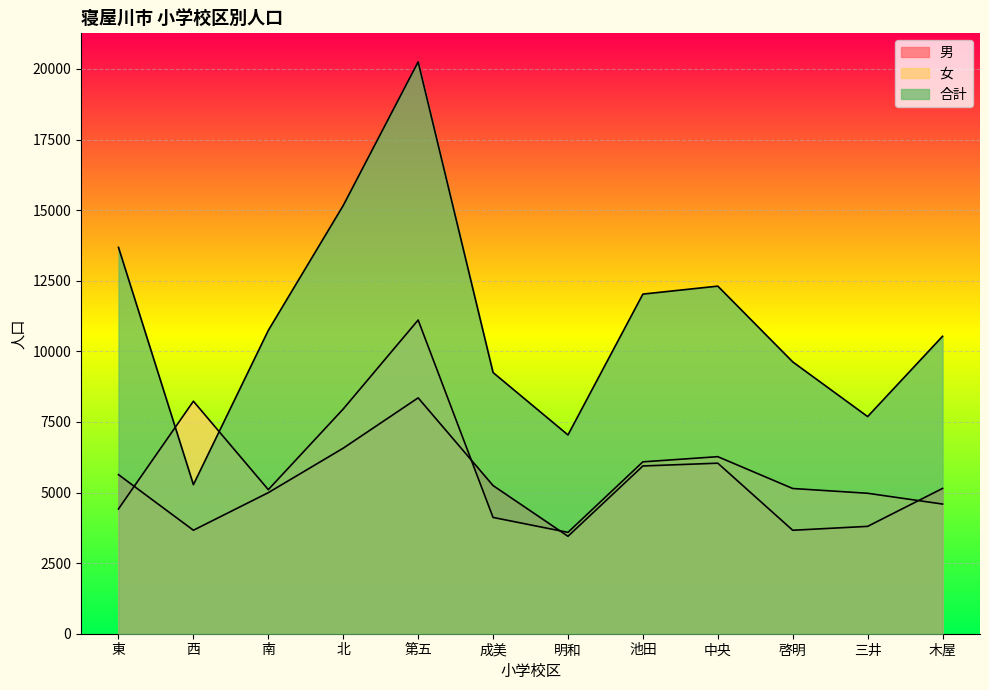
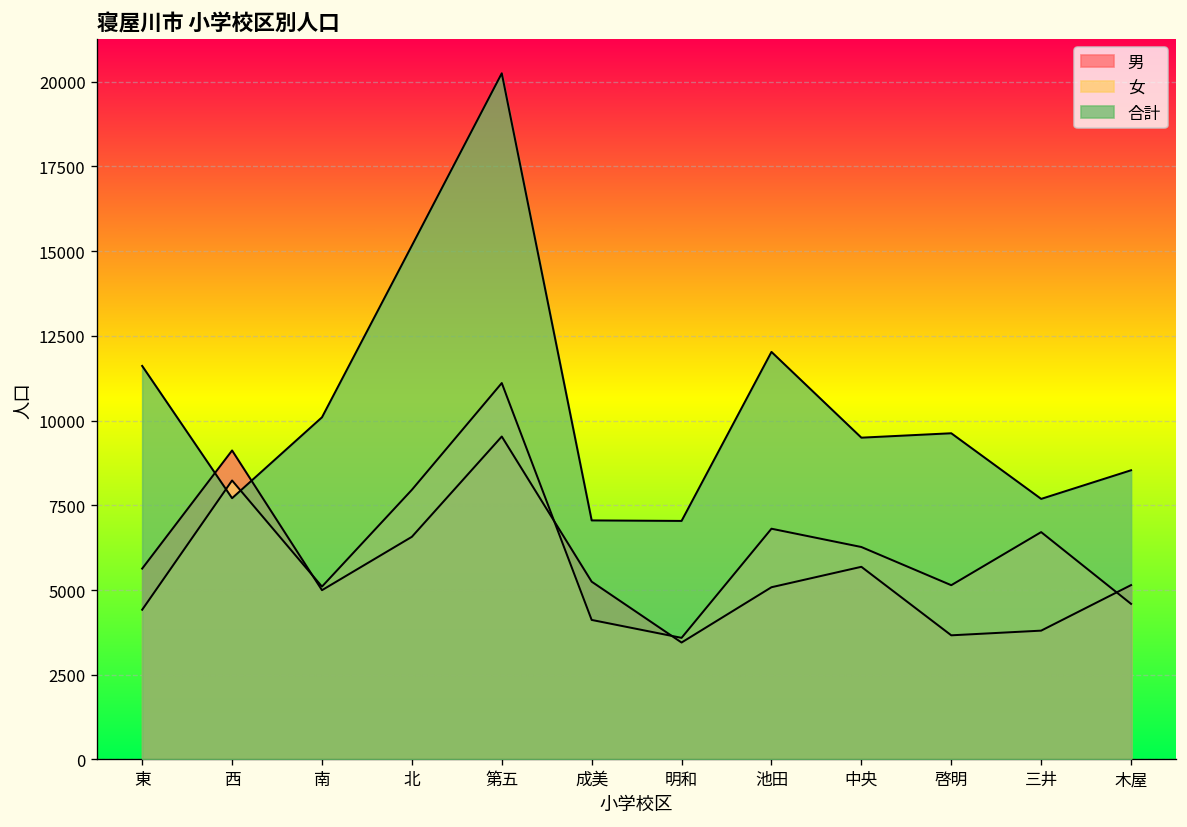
合計, 東: 13700 -> 11600
男, 西: 3700 -> 9100
合計, 西: 5300 -> 7700
合計, 南: 10700 -> 10100
男, 第五: 8400 -> 9500
合計, 成美: 9300 -> 7100
男, 池田: 5900 -> 5100
女, 池田: 6100 -> 6800
男, 中央: 6000 -> 5700
合計, 中央: 12300 -> 9500
女, 三井: 5000 -> 6700
合計, 木屋: 10500 -> 8500
